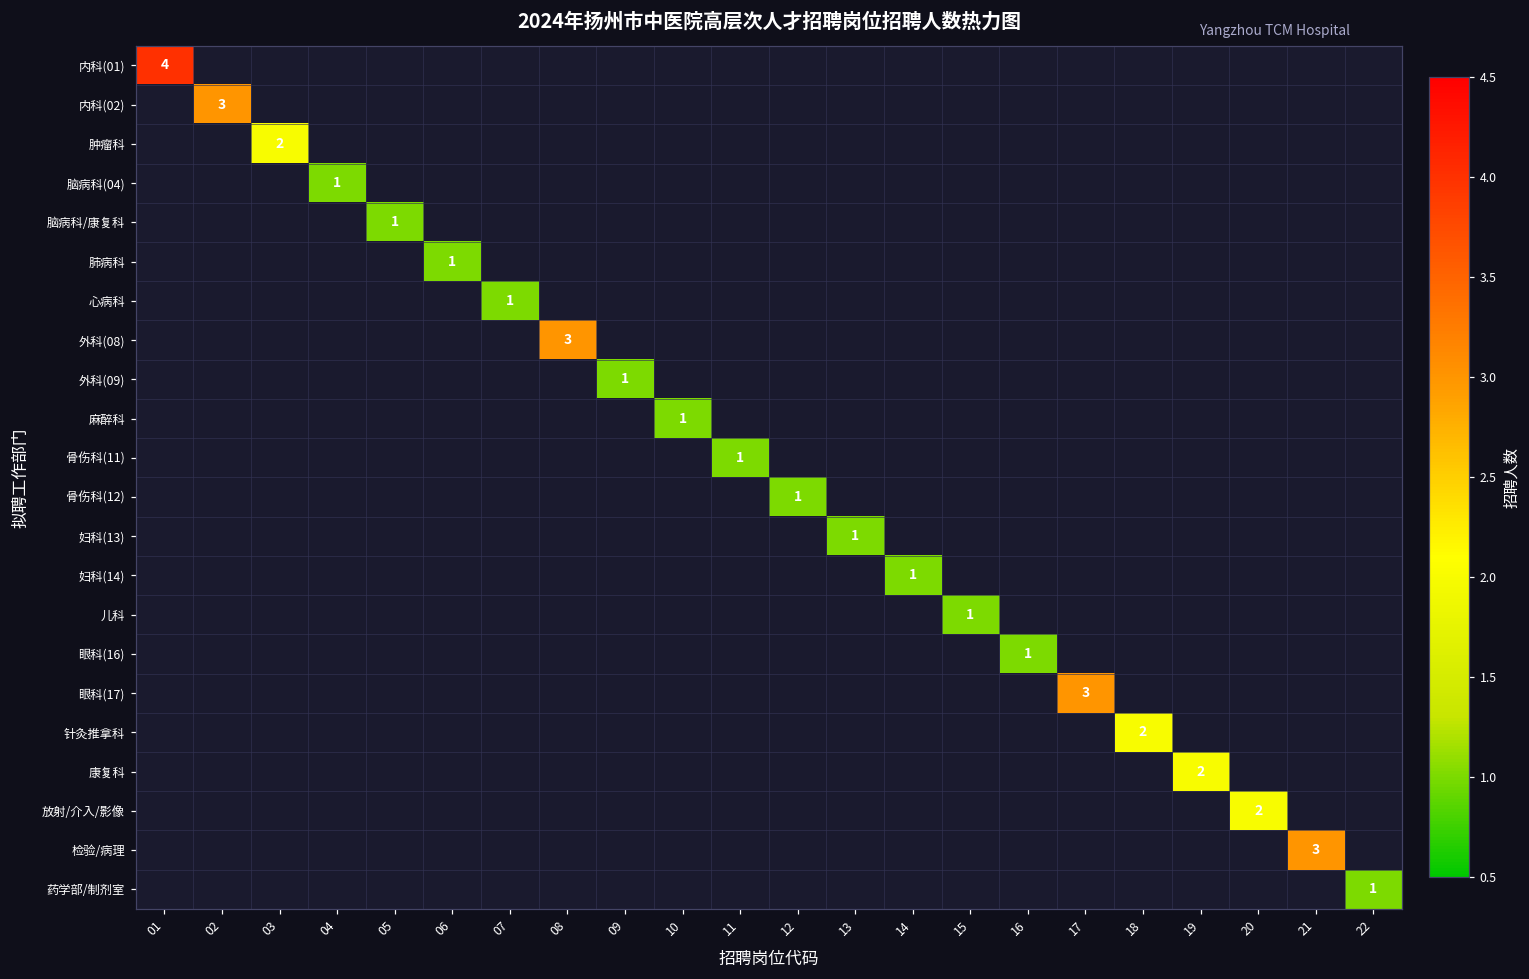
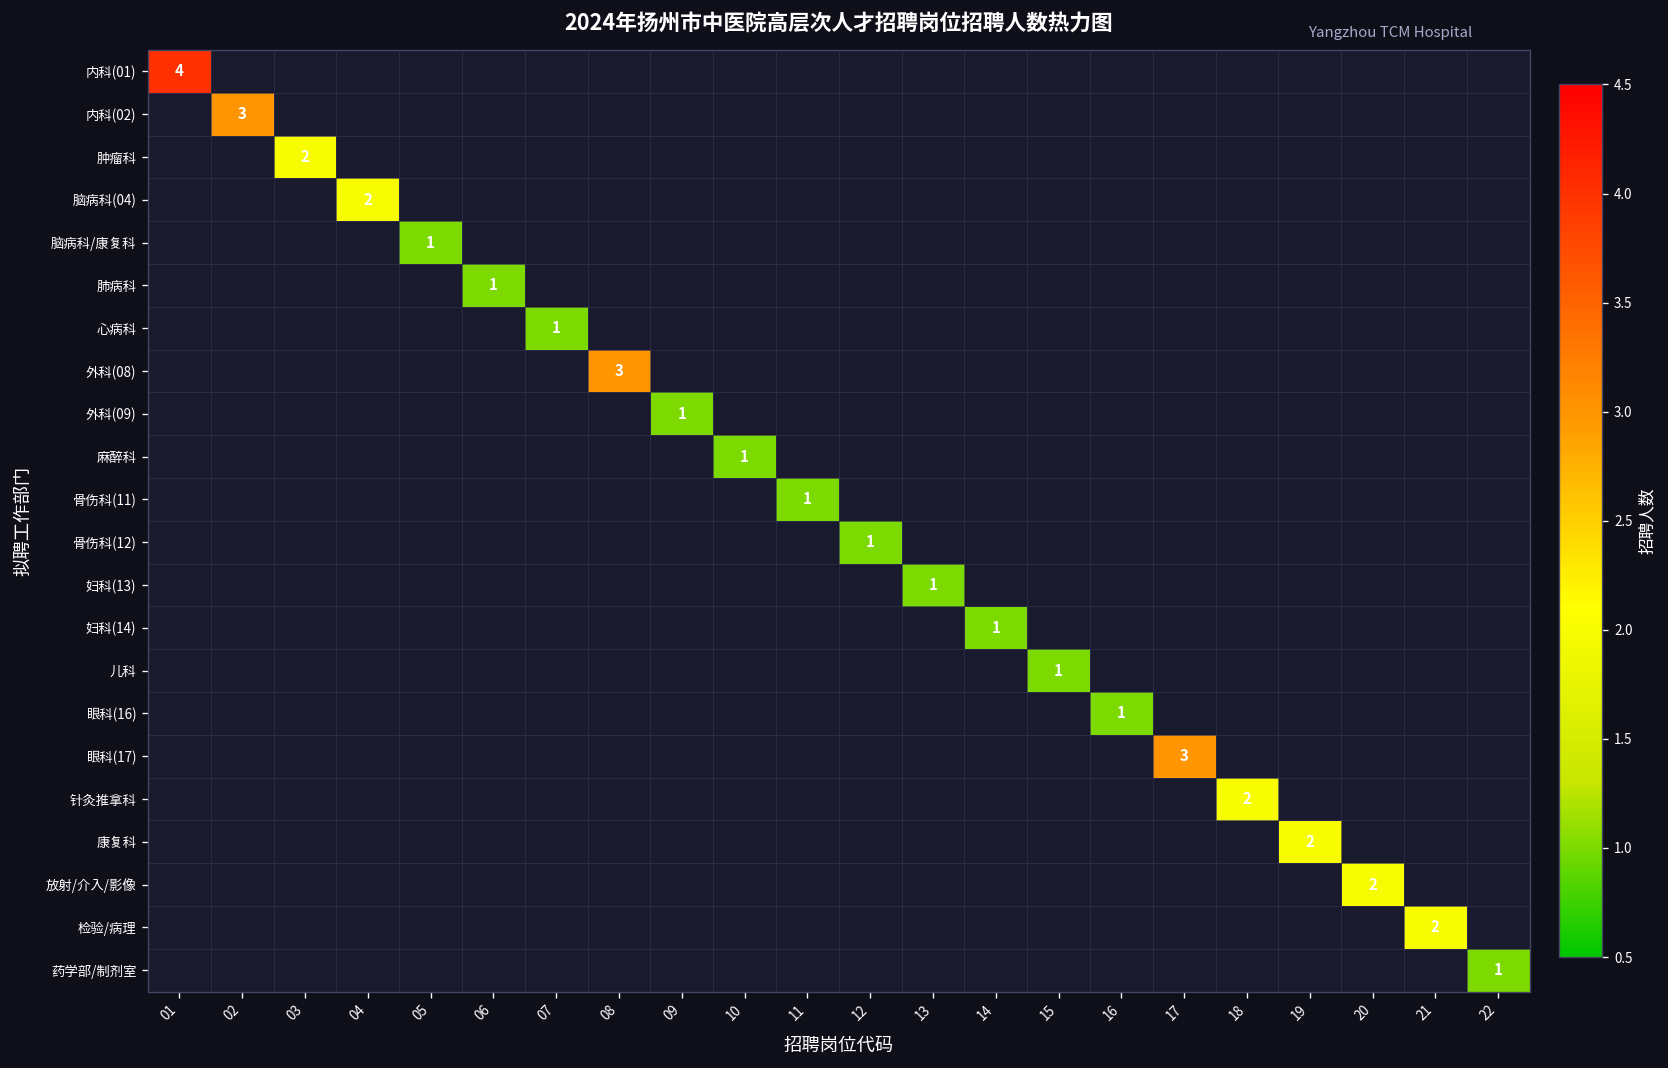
脑病科(04), 04: 1 -> 2
检验/病理, 21: 3 -> 2
